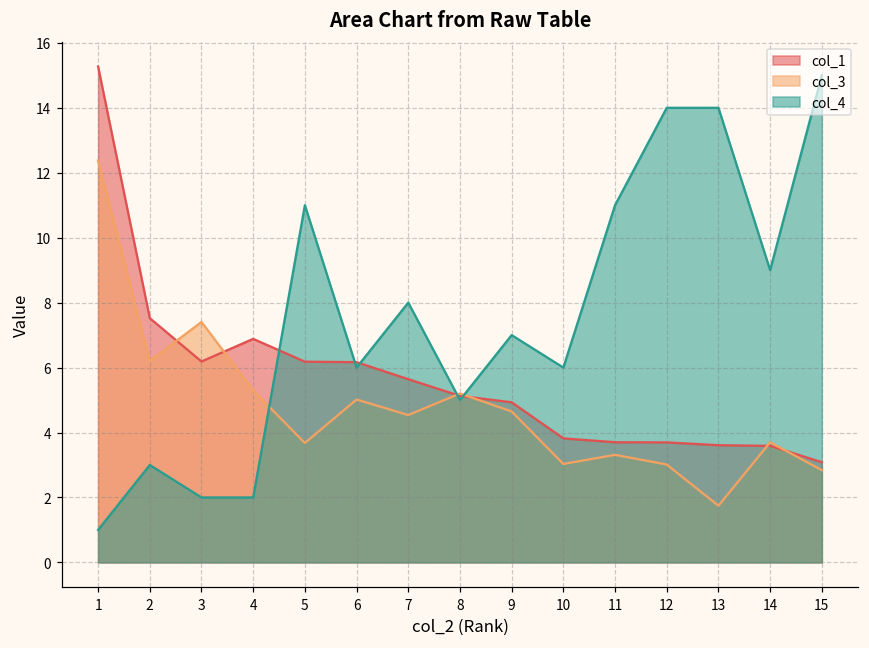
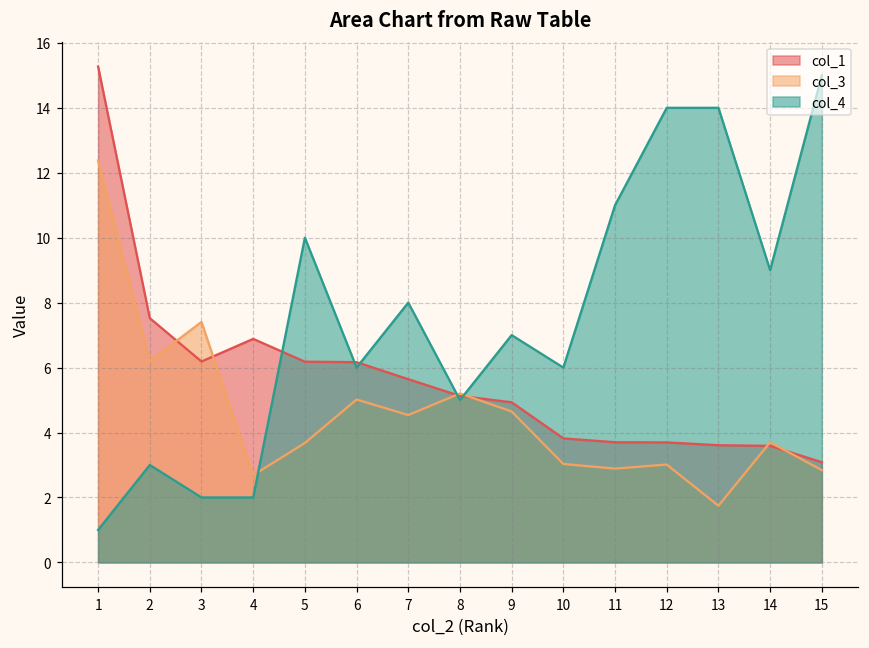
col_3, 4: 5.3 -> 2.7
col_4, 5: 11 -> 10
col_3, 11: 3.3 -> 2.9
